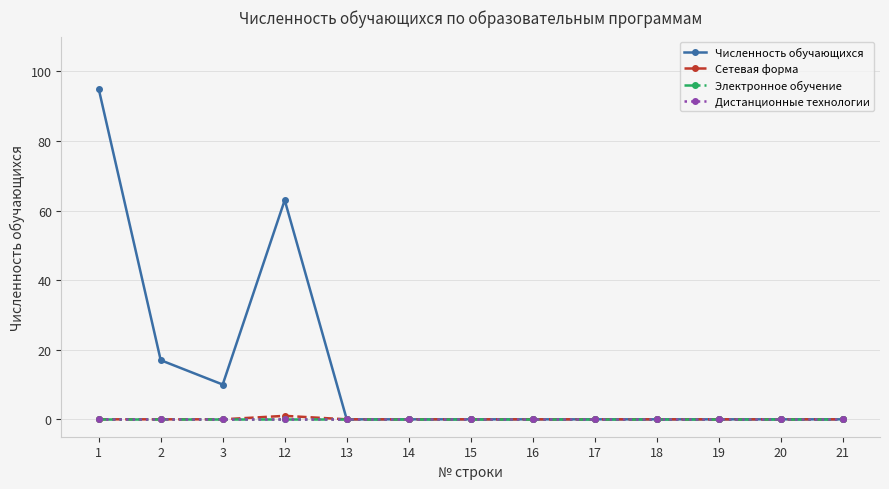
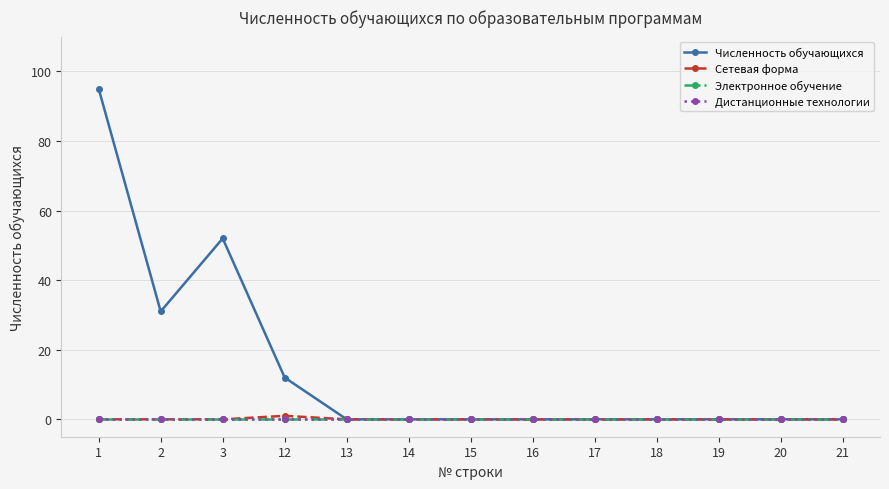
Численность обучающихся, 2: 17 -> 31
Численность обучающихся, 3: 10 -> 52
Численность обучающихся, 12: 63 -> 12
